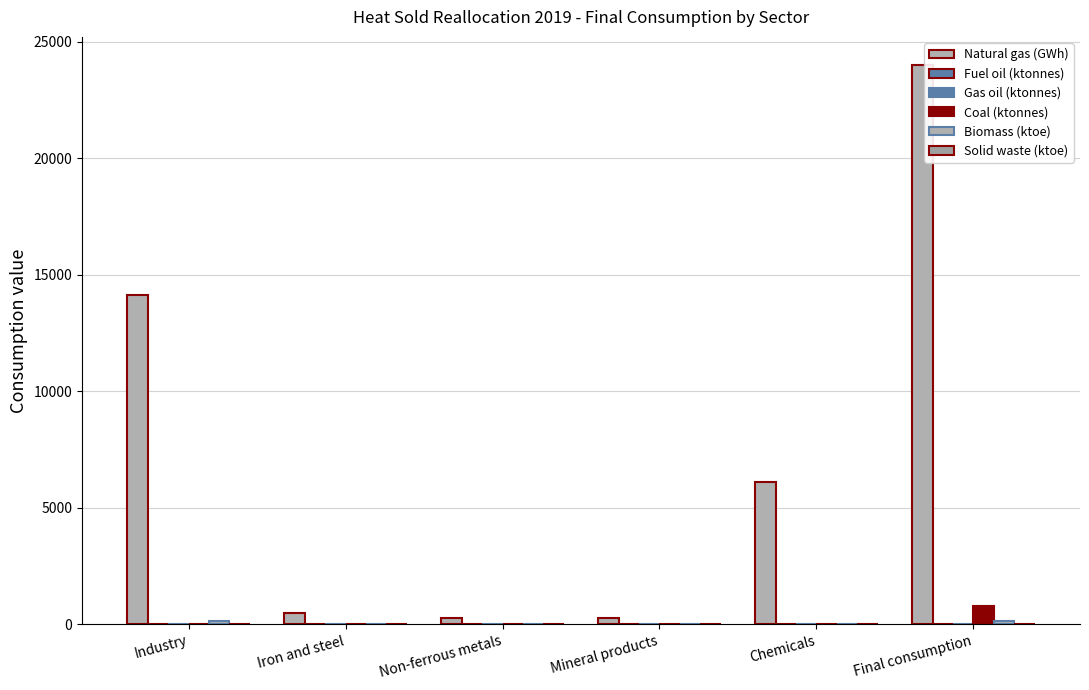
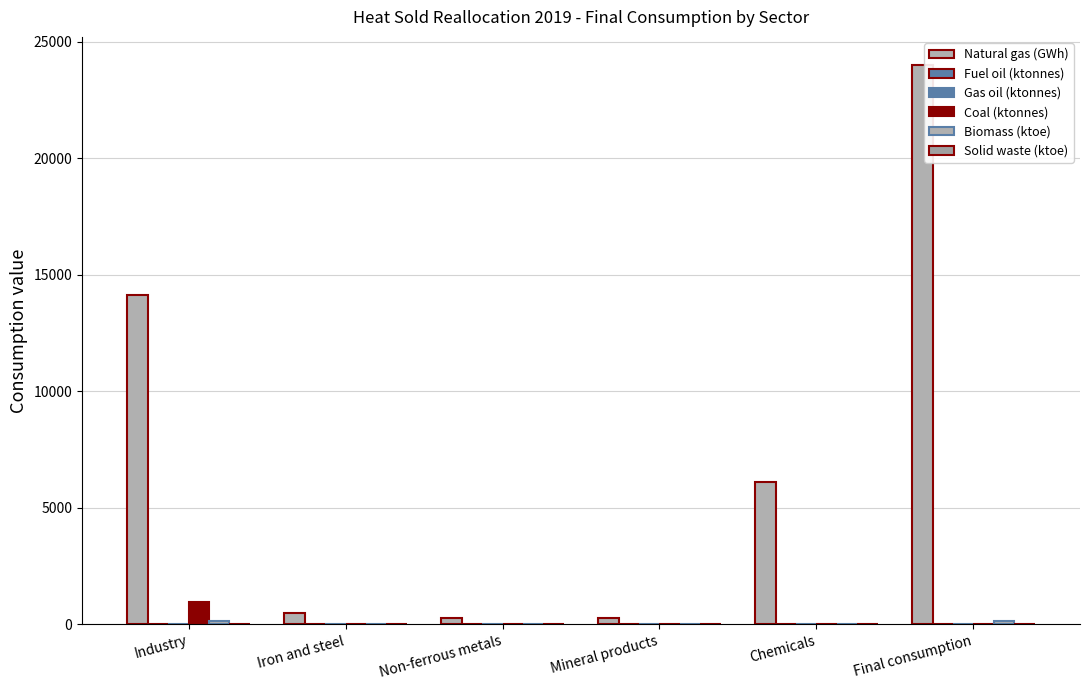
Coal (ktonnes), Industry: 0 -> 900
Coal (ktonnes), Final consumption: 800 -> 0
